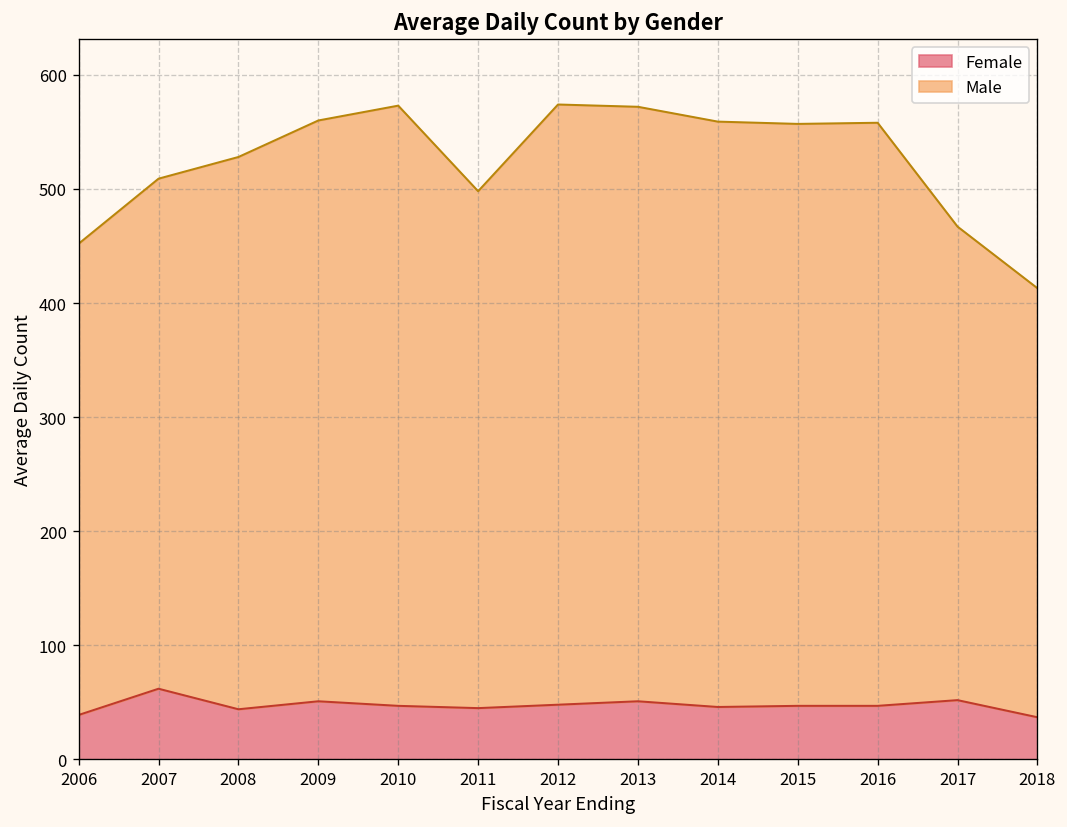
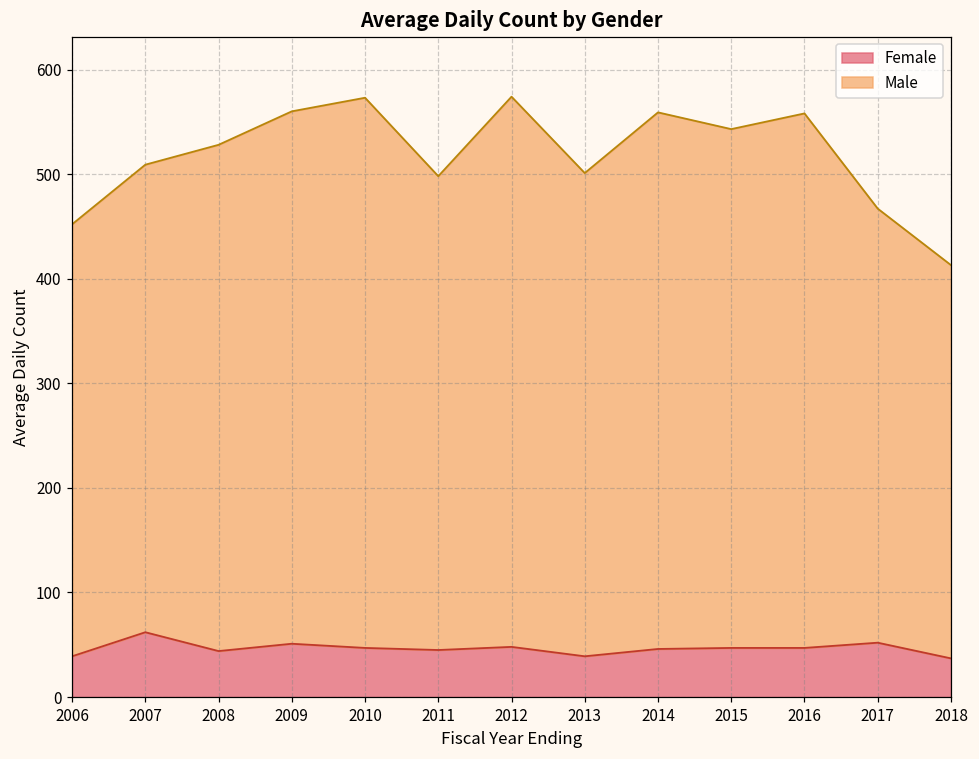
Female, 2013: 50 -> 40
Male, 2013: 520 -> 460
Male, 2015: 510 -> 500
